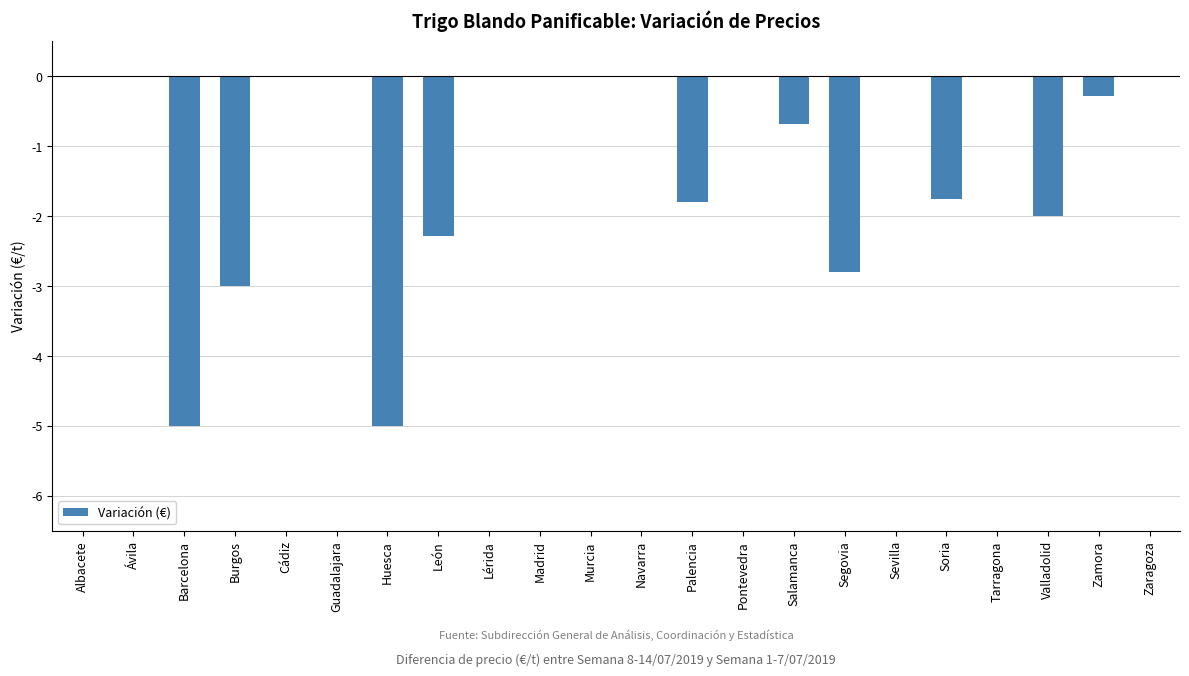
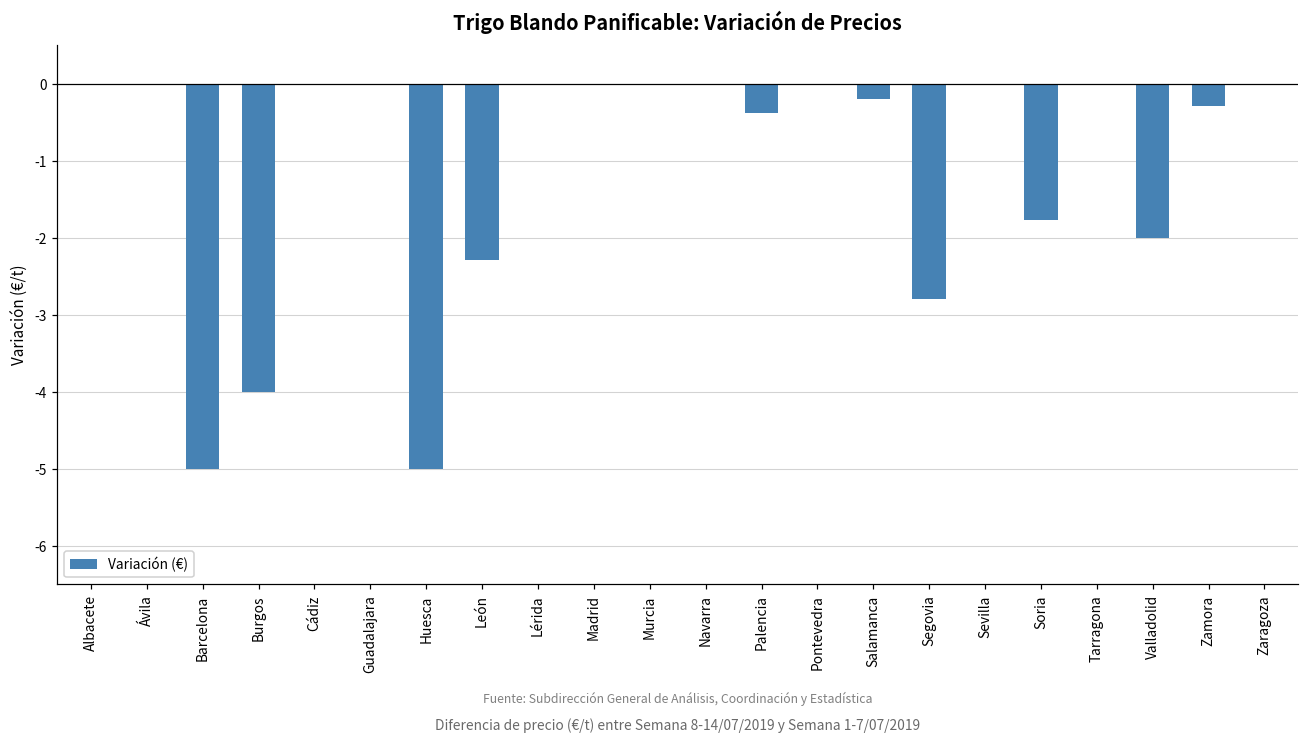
Burgos: -3 -> -4
Palencia: -1.8 -> -0.4
Salamanca: -0.7 -> -0.2
